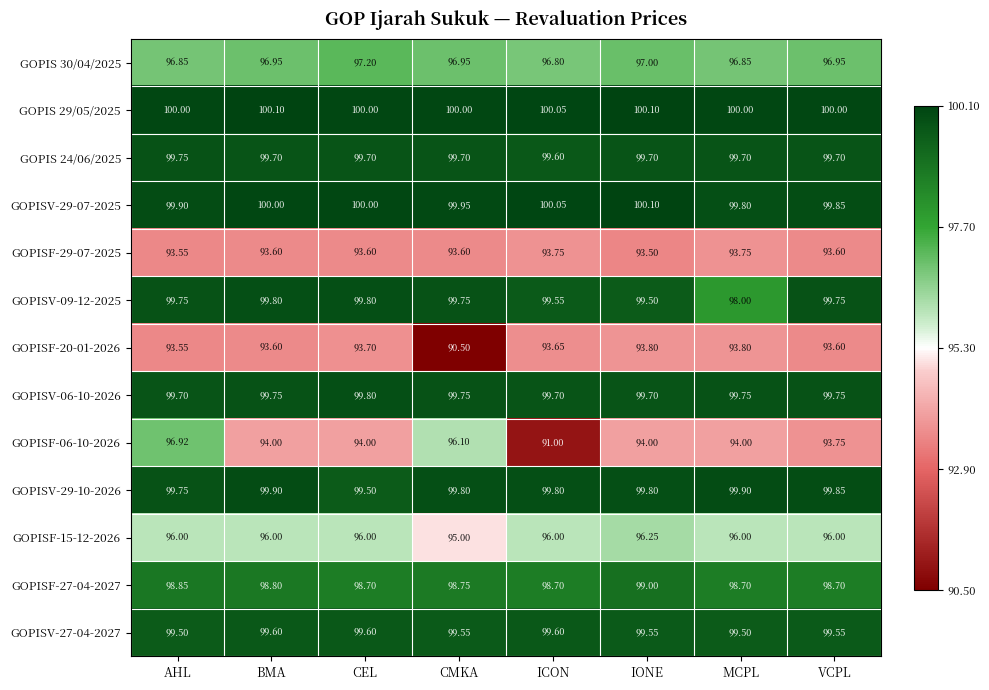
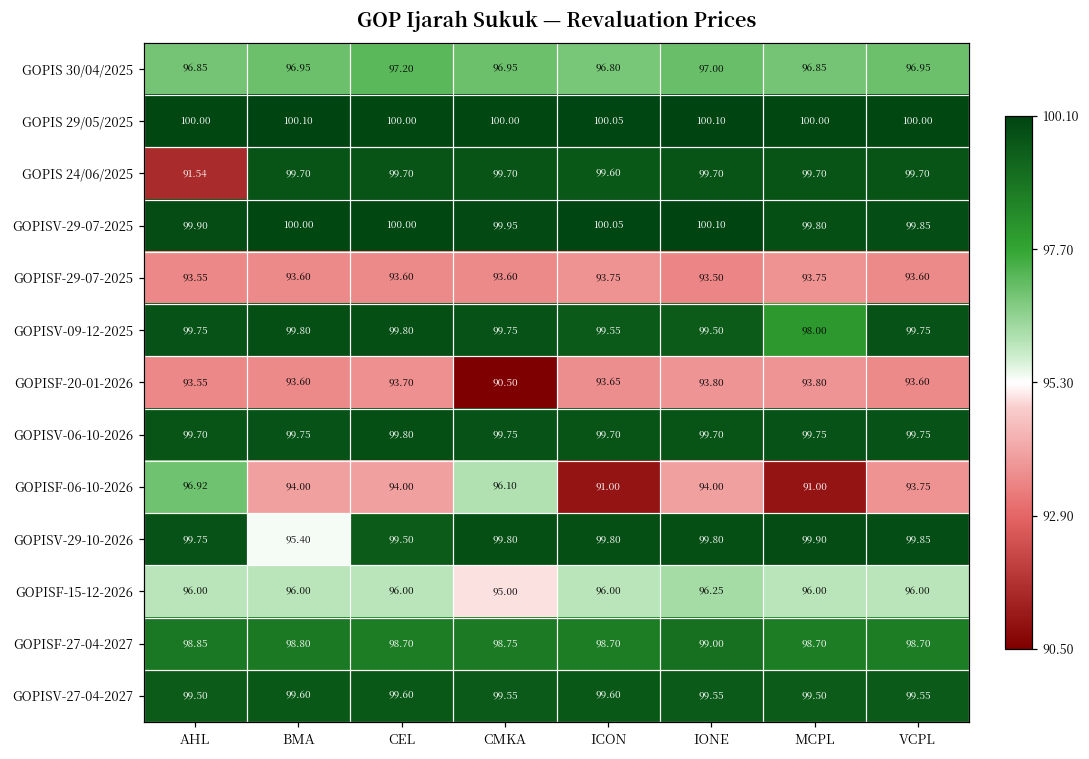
GOPIS 24/06/2025, AHL: 99.75 -> 91.54
GOPISF-06-10-2026, MCPL: 94.00 -> 91.00
GOPISV-29-10-2026, BMA: 99.90 -> 95.40
